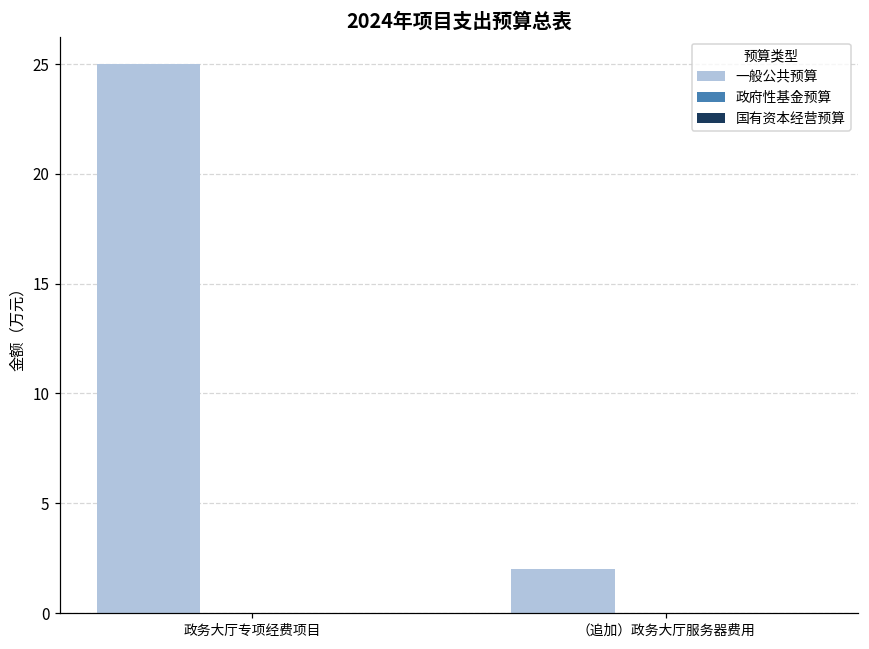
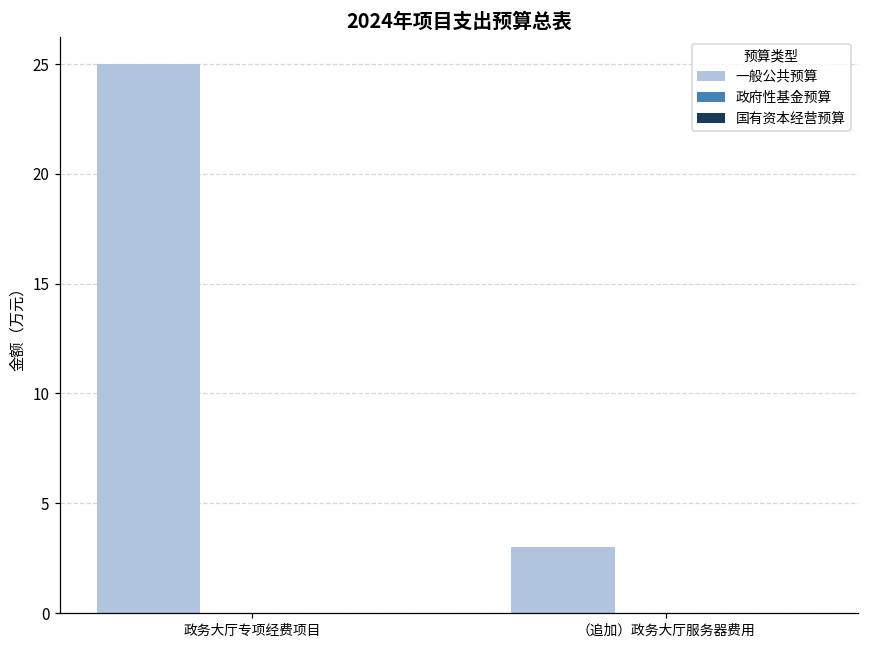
一般公共预算, （追加）政务大厅服务器费用: 2 -> 3
